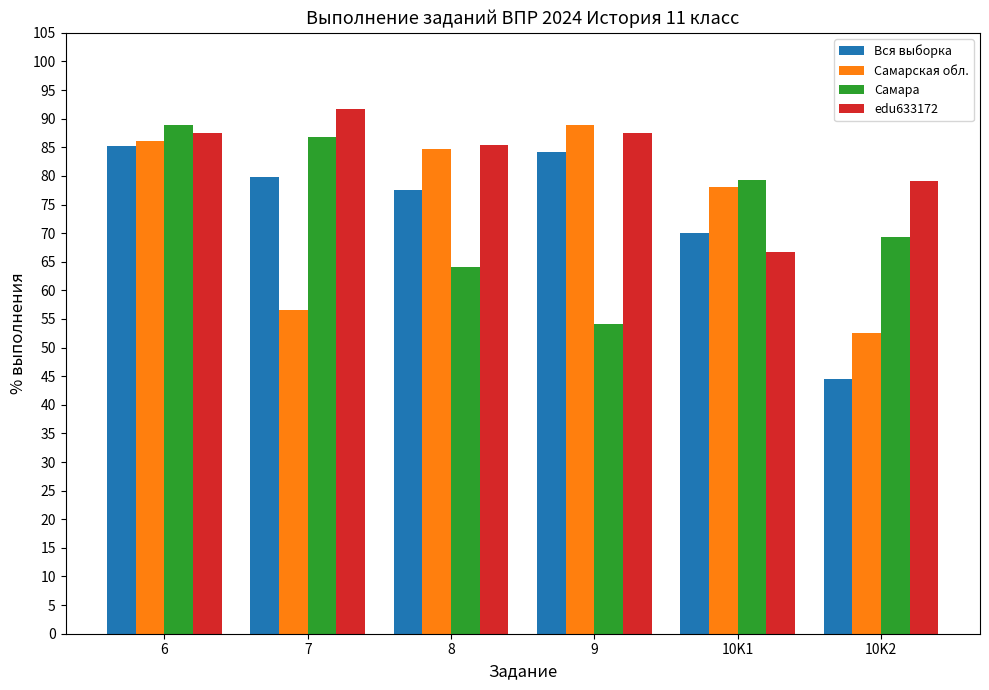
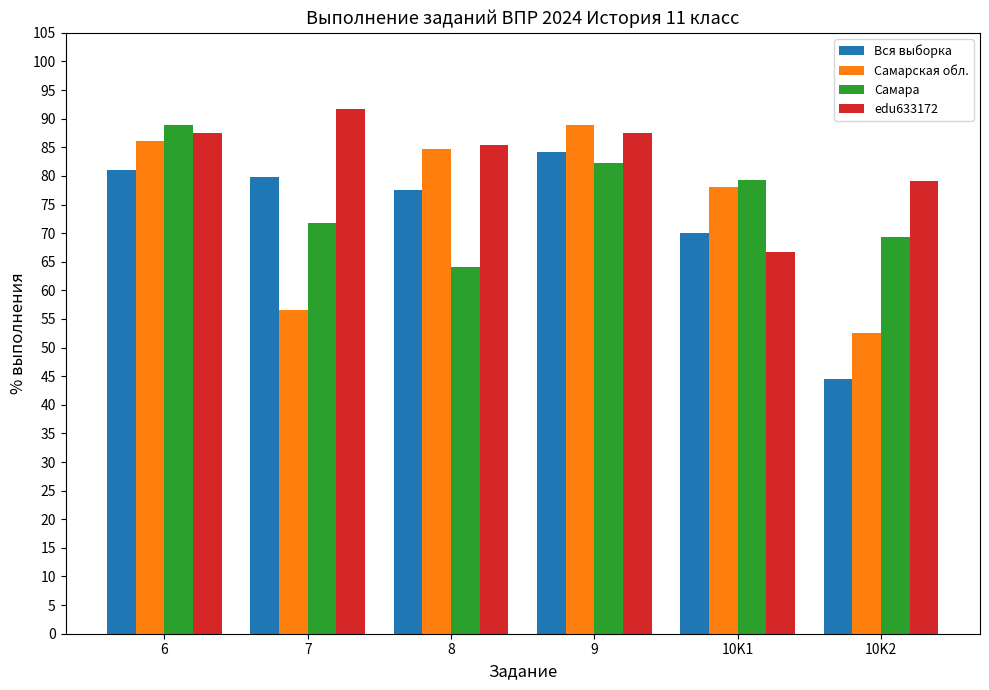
Вся выборка, 6: 85 -> 81
Самара, 7: 87 -> 72
Самара, 9: 54 -> 82
